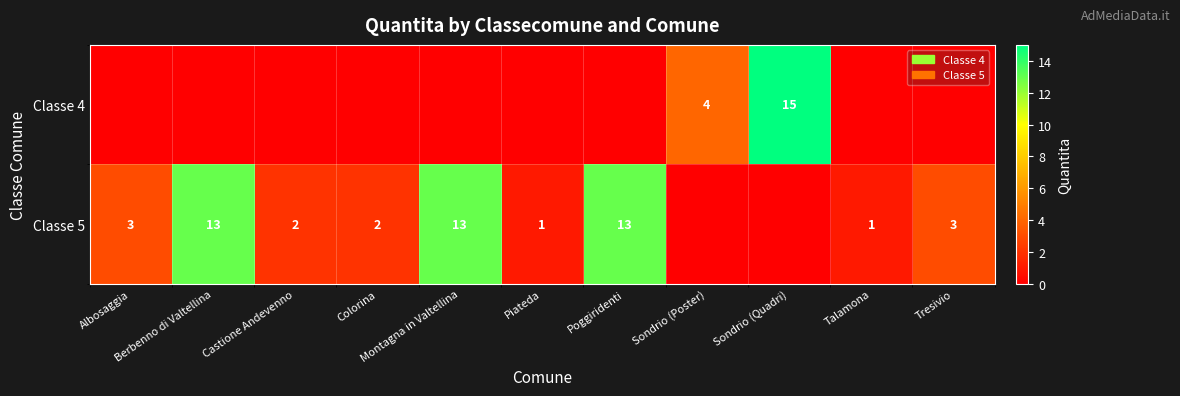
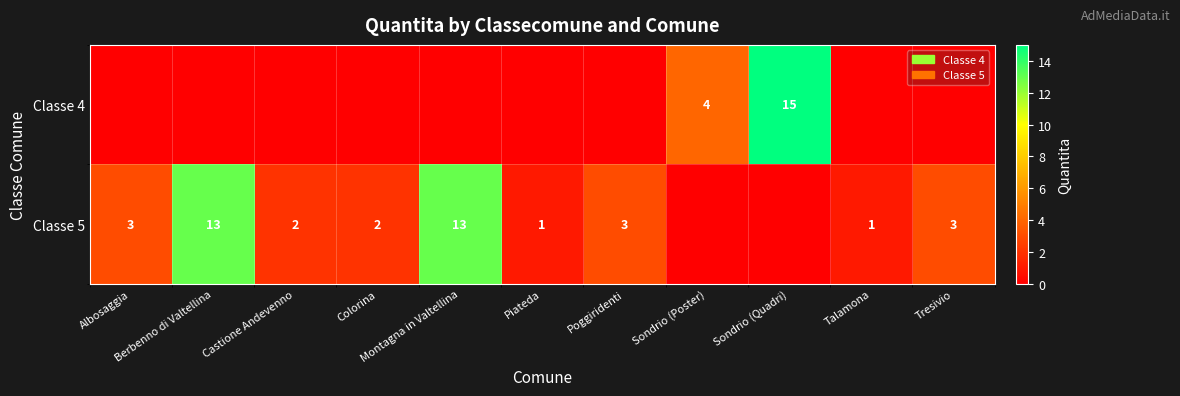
Classe 5, Poggiridenti: 13 -> 3
